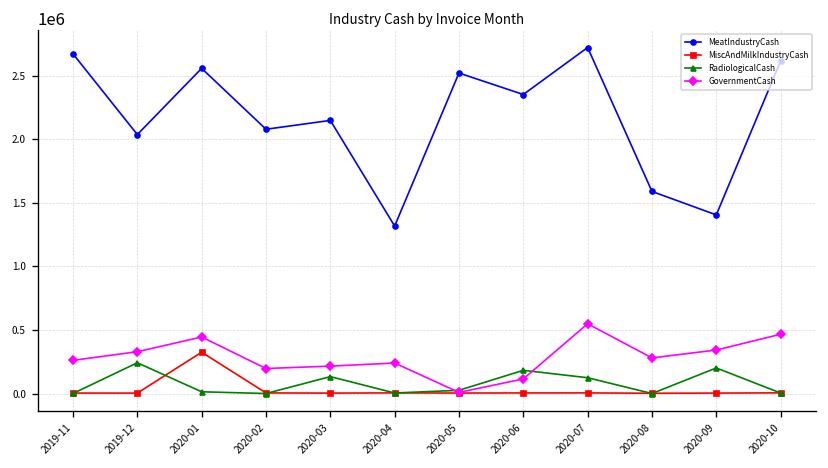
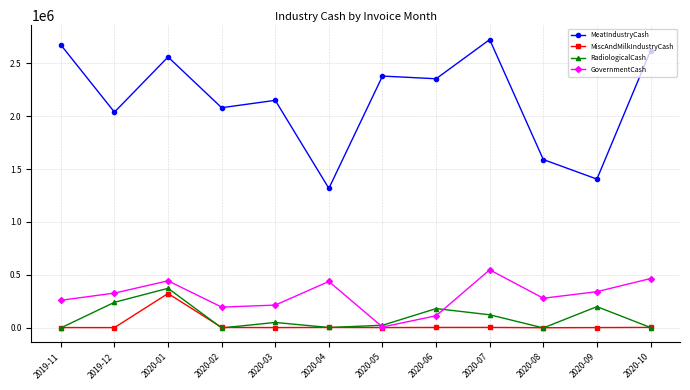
RadiologicalCash, 2020-01: 10000 -> 370000
RadiologicalCash, 2020-03: 130000 -> 50000
GovernmentCash, 2020-04: 240000 -> 440000
MeatIndustryCash, 2020-05: 2520000 -> 2380000
